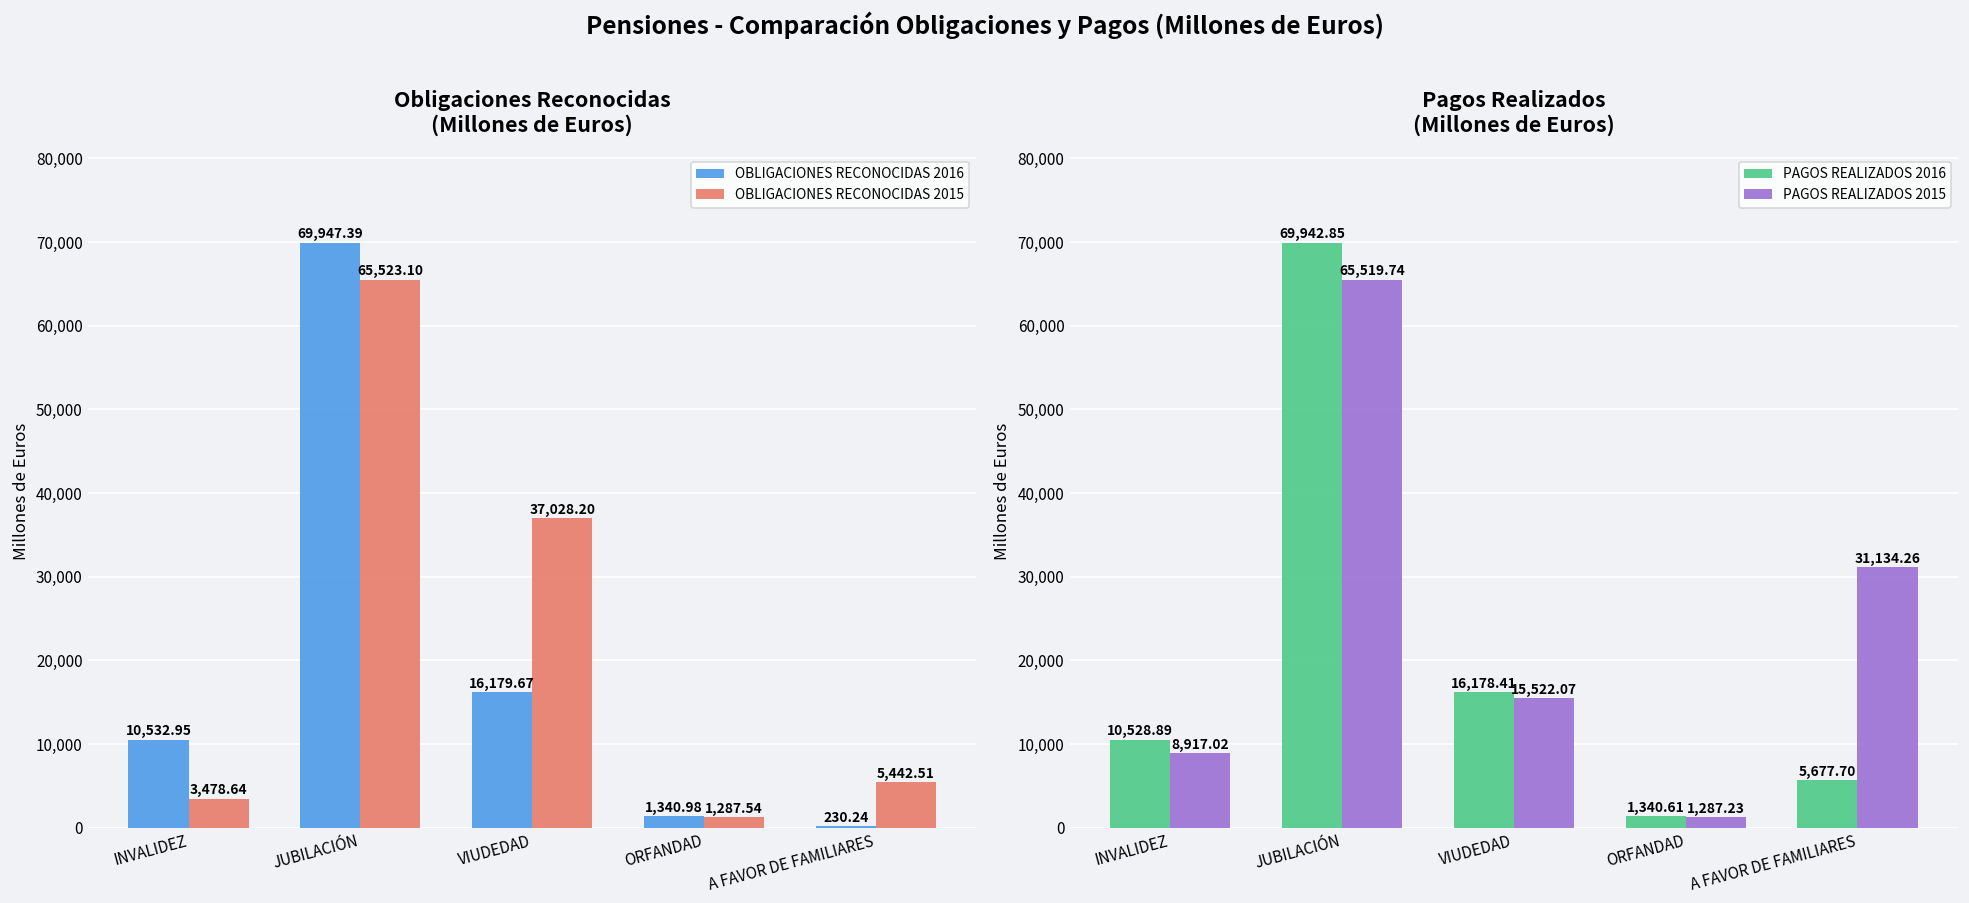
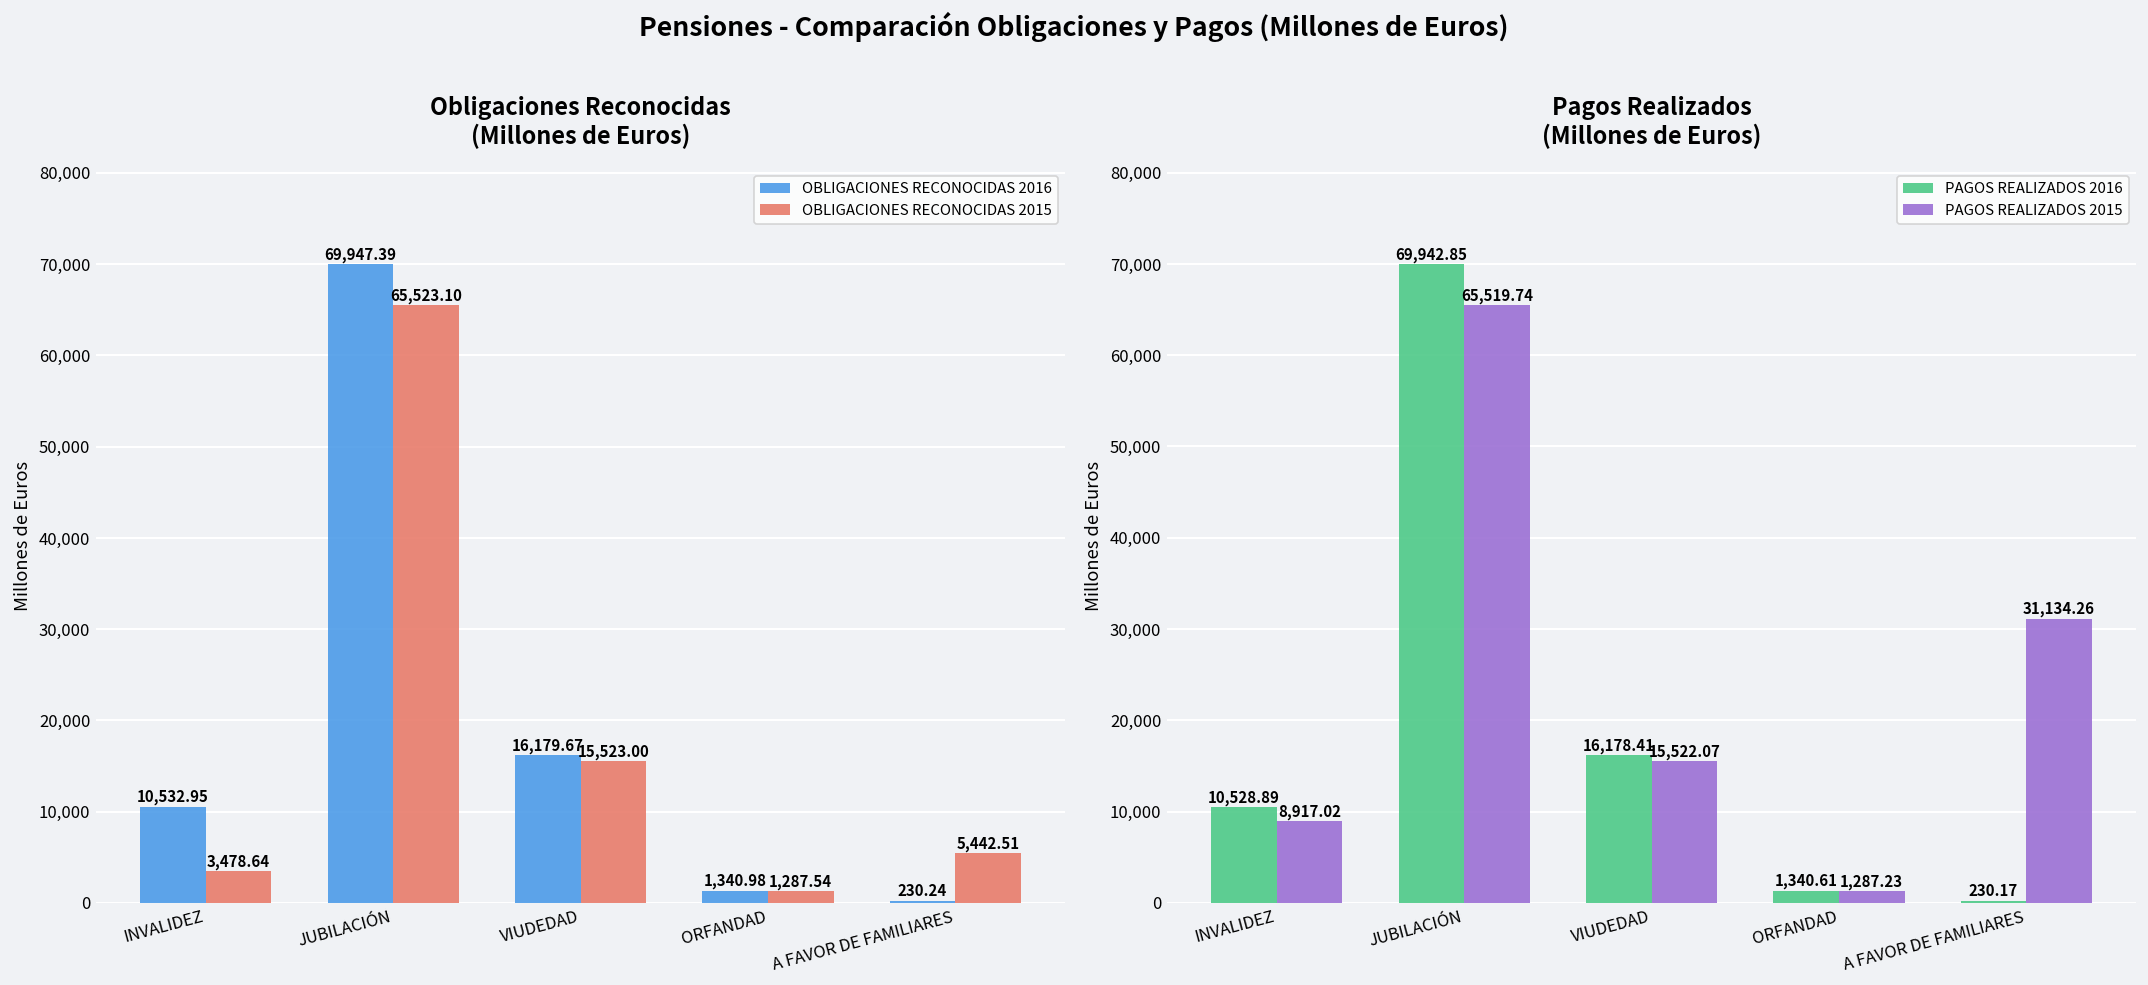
Obligaciones Reconocidas (Millones de Euros), OBLIGACIONES RECONOCIDAS 2015, VIUDEDAD: 37,028.20 -> 15,523.00
Pagos Realizados (Millones de Euros), PAGOS REALIZADOS 2016, A FAVOR DE FAMILIARES: 5,677.70 -> 230.17
